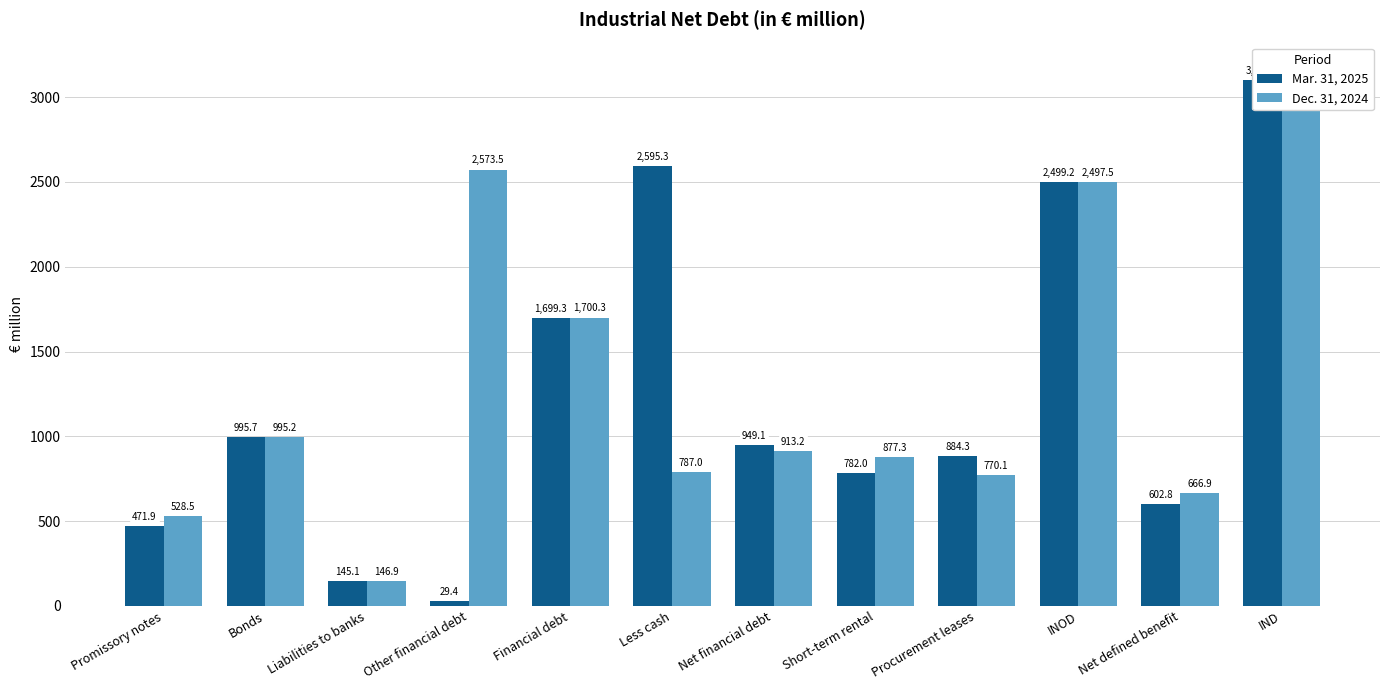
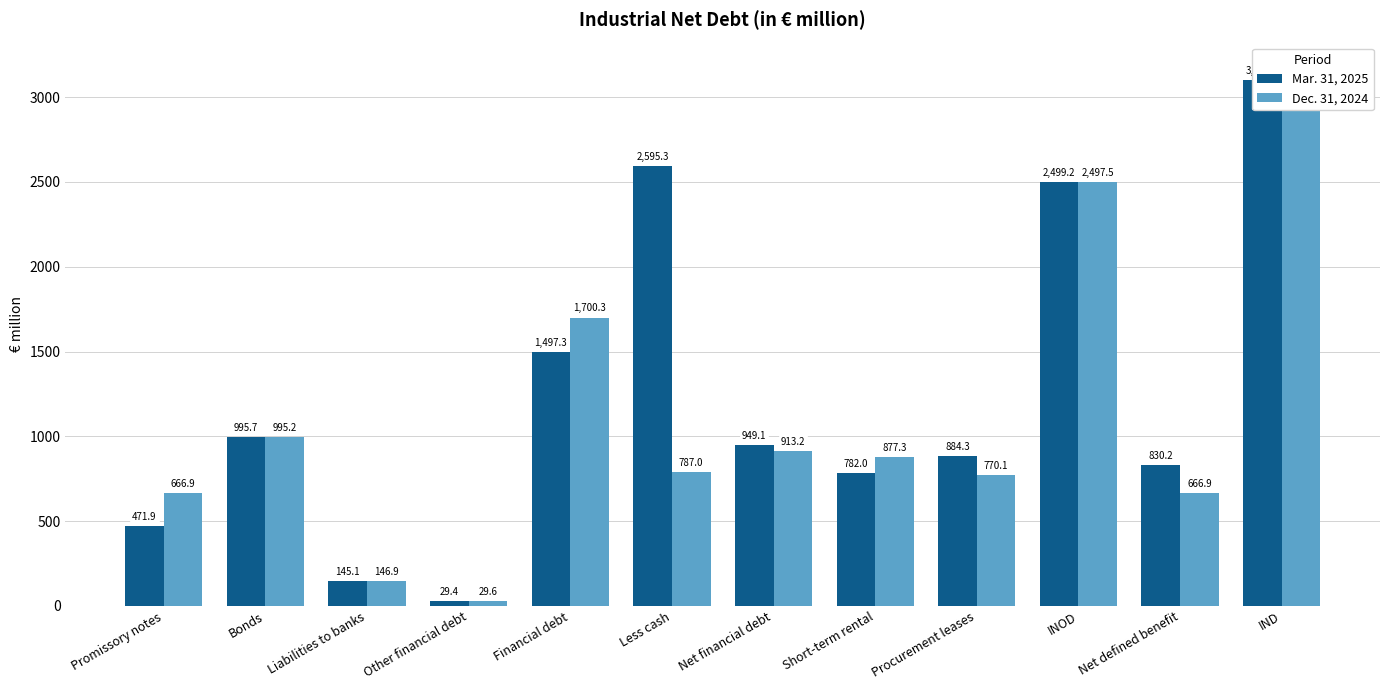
Dec. 31, 2024, Promissory notes: 528.5 -> 666.9
Dec. 31, 2024, Other financial debt: 2,573.5 -> 29.6
Mar. 31, 2025, Financial debt: 1,699.3 -> 1,497.3
Mar. 31, 2025, Net defined benefit: 602.8 -> 830.2
